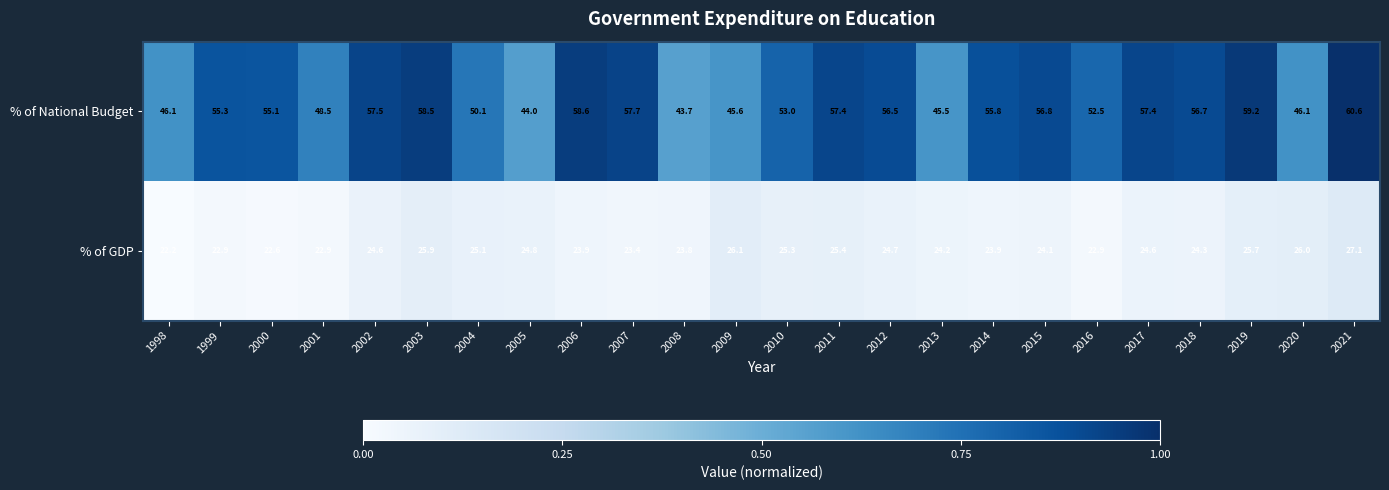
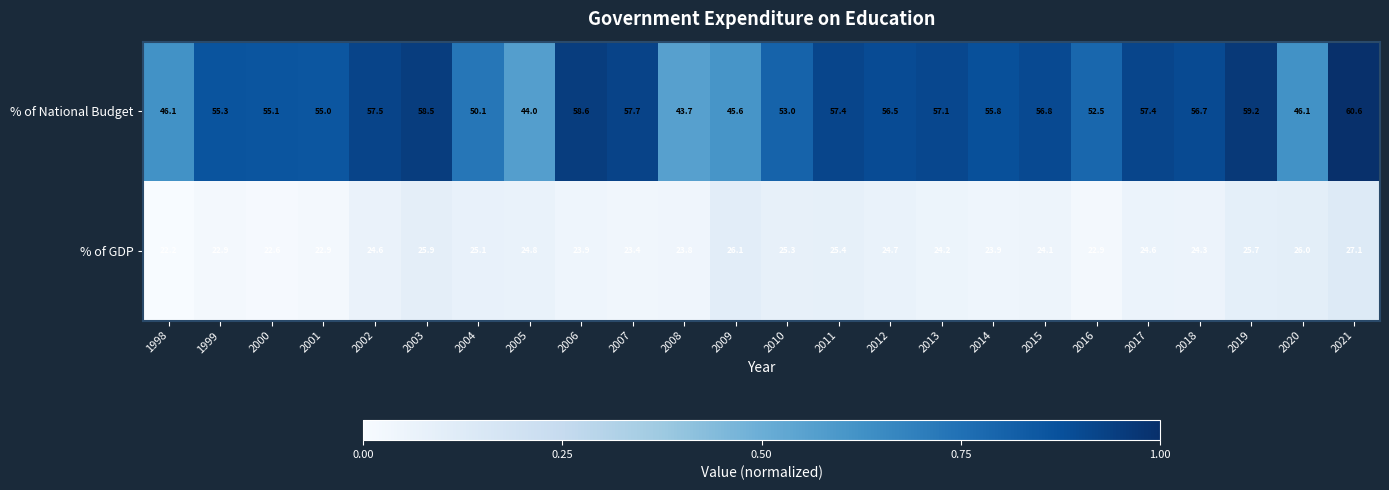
% of National Budget, 2001: 48.5 -> 55.0
% of National Budget, 2013: 45.5 -> 57.1
